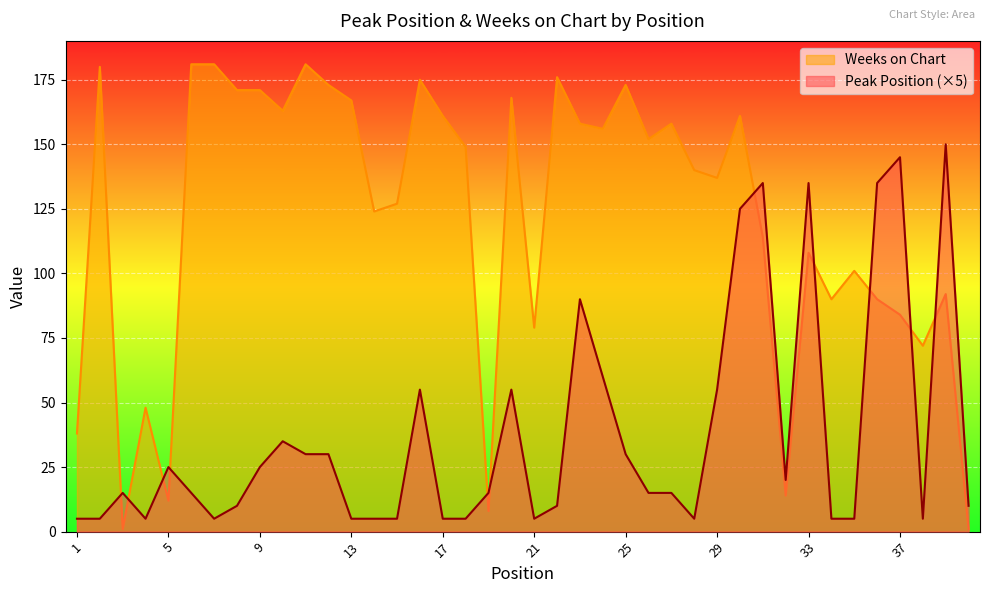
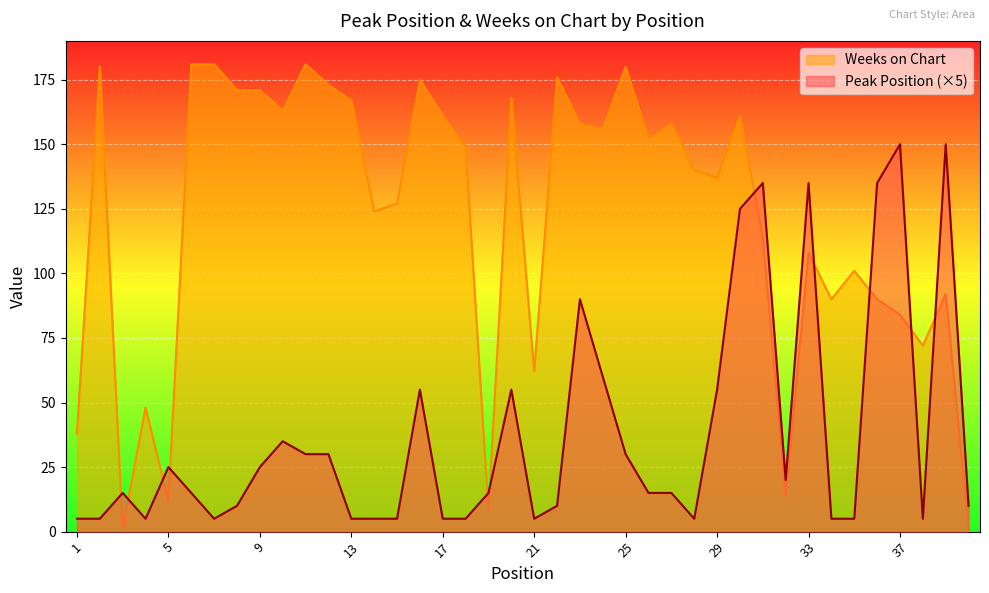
Weeks on Chart, 21: 79 -> 62
Weeks on Chart, 25: 173 -> 180
Peak Position (×5), 37: 145 -> 150
